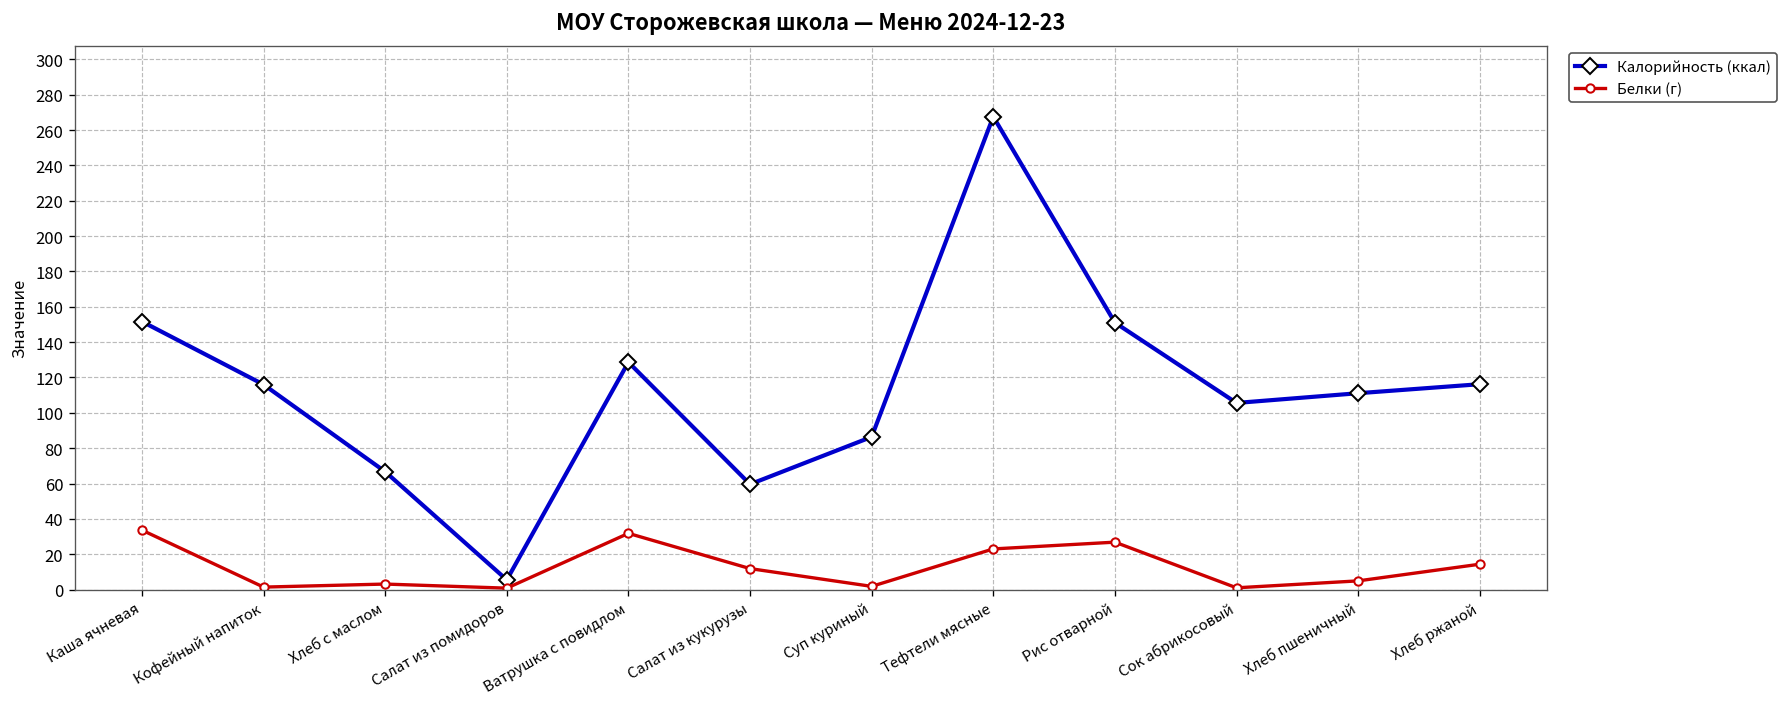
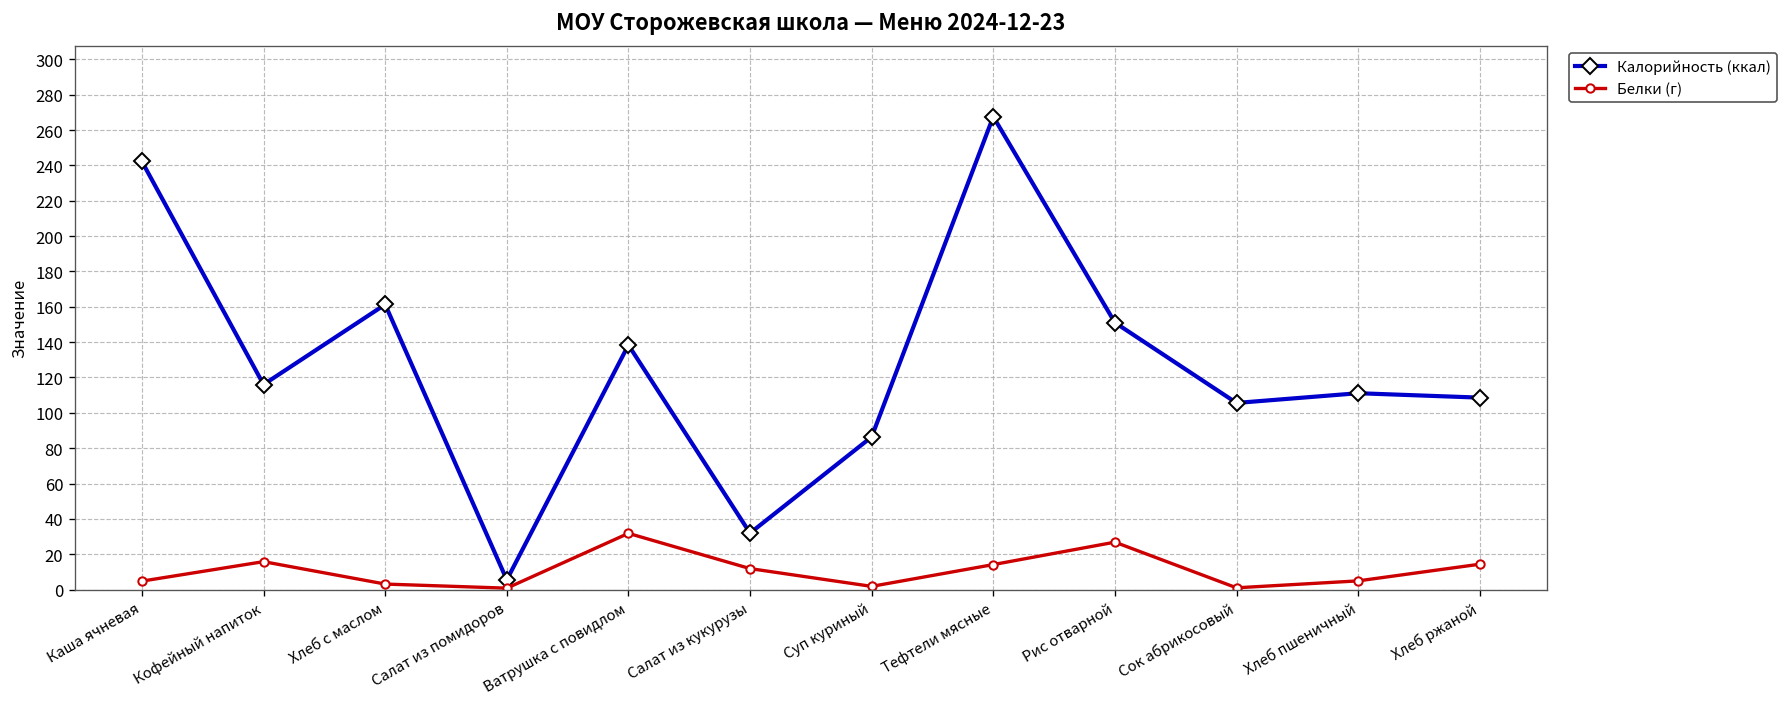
Калорийность (ккал), Каша ячневая: 152 -> 242
Белки (г), Каша ячневая: 34 -> 5
Белки (г), Кофейный напиток: 1 -> 16
Калорийность (ккал), Хлеб с маслом: 67 -> 161
Калорийность (ккал), Ватрушка с повидлом: 129 -> 138
Калорийность (ккал), Салат из кукурузы: 60 -> 32
Белки (г), Тефтели мясные: 23 -> 14
Калорийность (ккал), Хлеб ржаной: 116 -> 109
